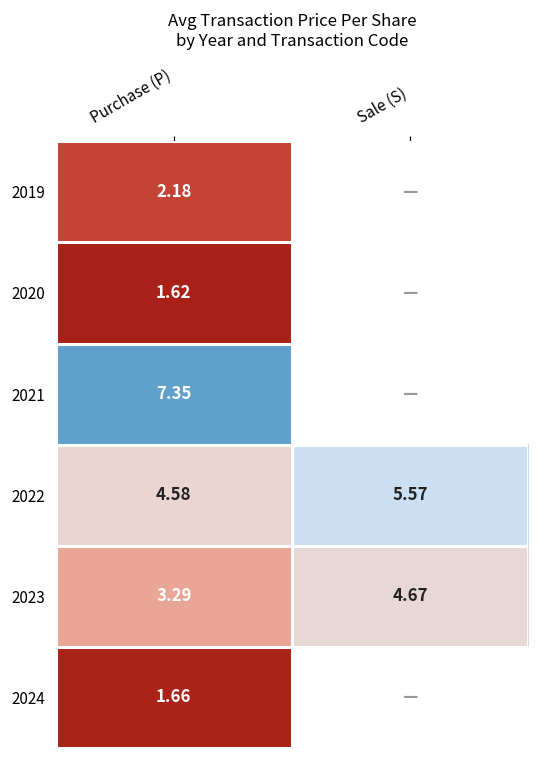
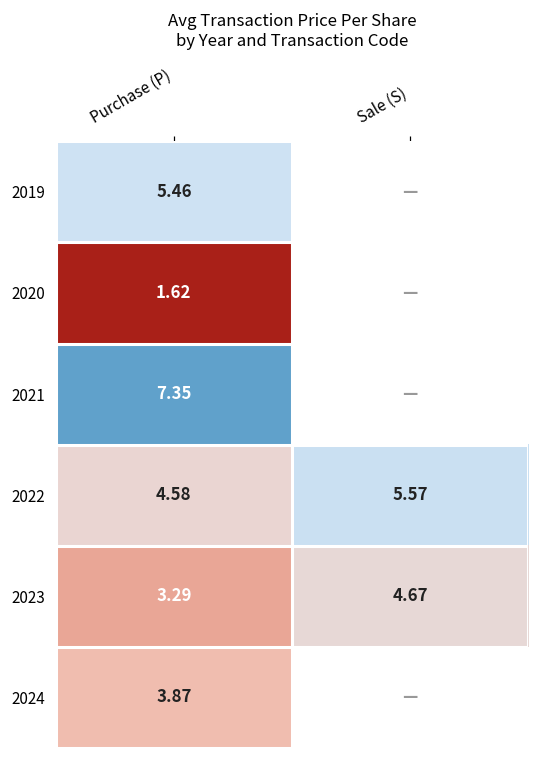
2019, Purchase (P): 2.18 -> 5.46
2024, Purchase (P): 1.66 -> 3.87
